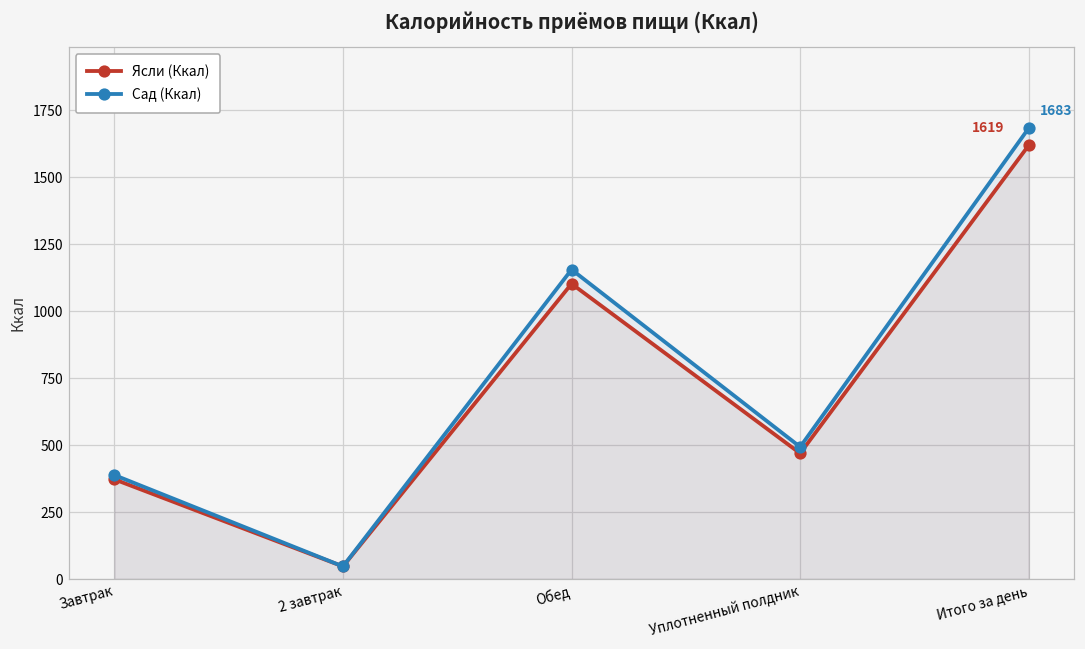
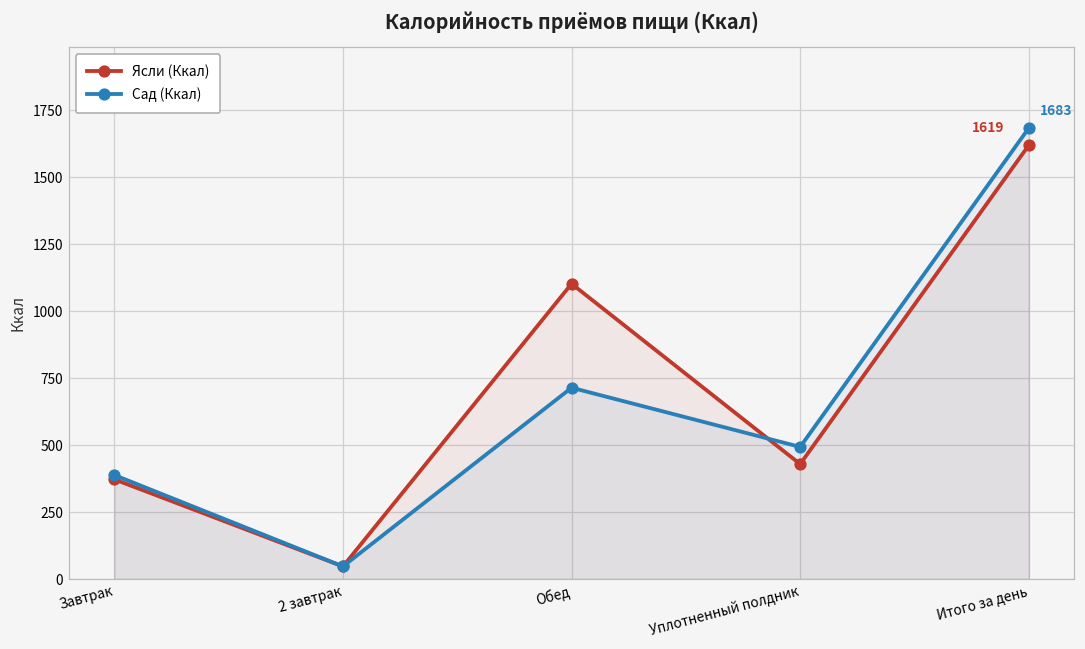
Сад (Ккал), Обед: 1160 -> 710
Ясли (Ккал), Уплотненный полдник: 470 -> 430
